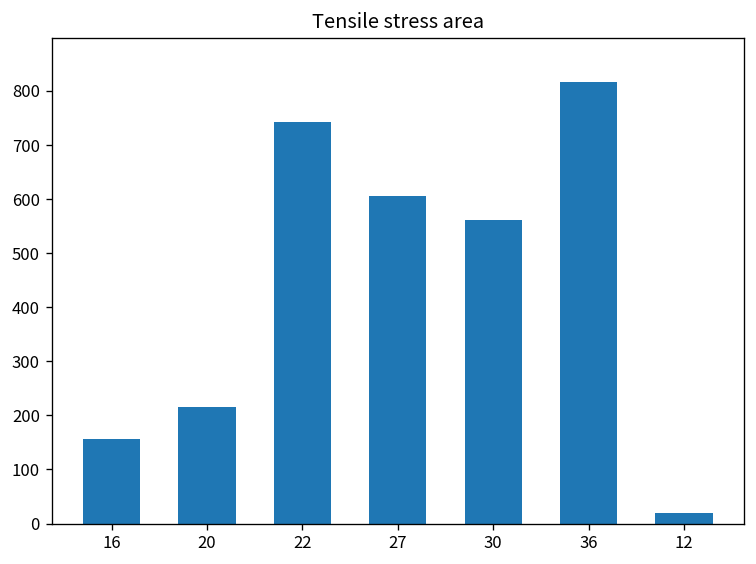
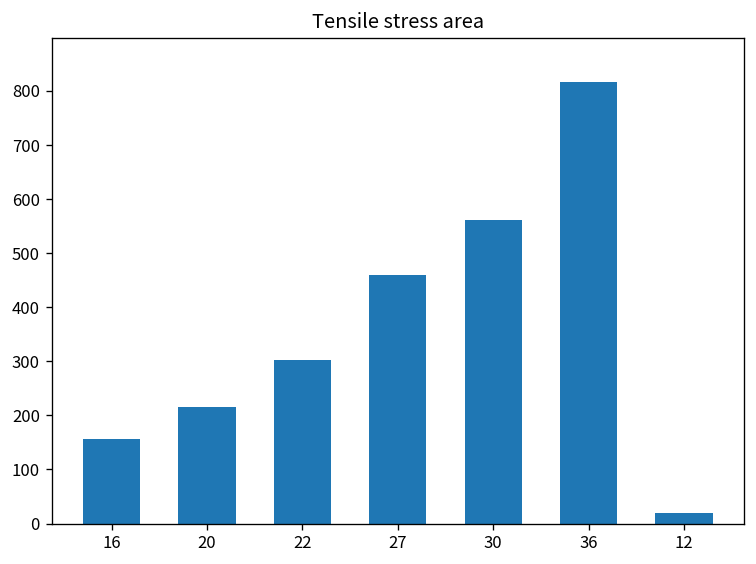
22: 740 -> 300
27: 610 -> 460
